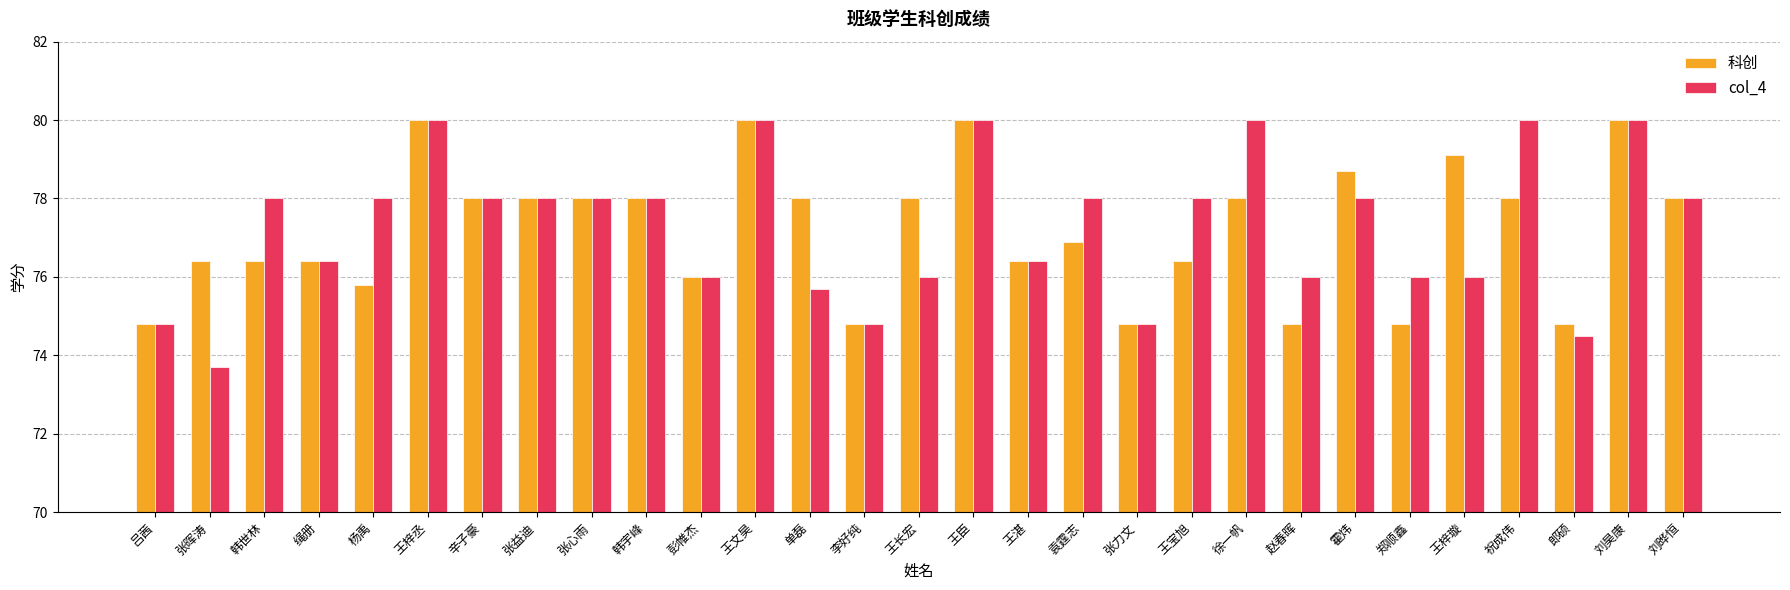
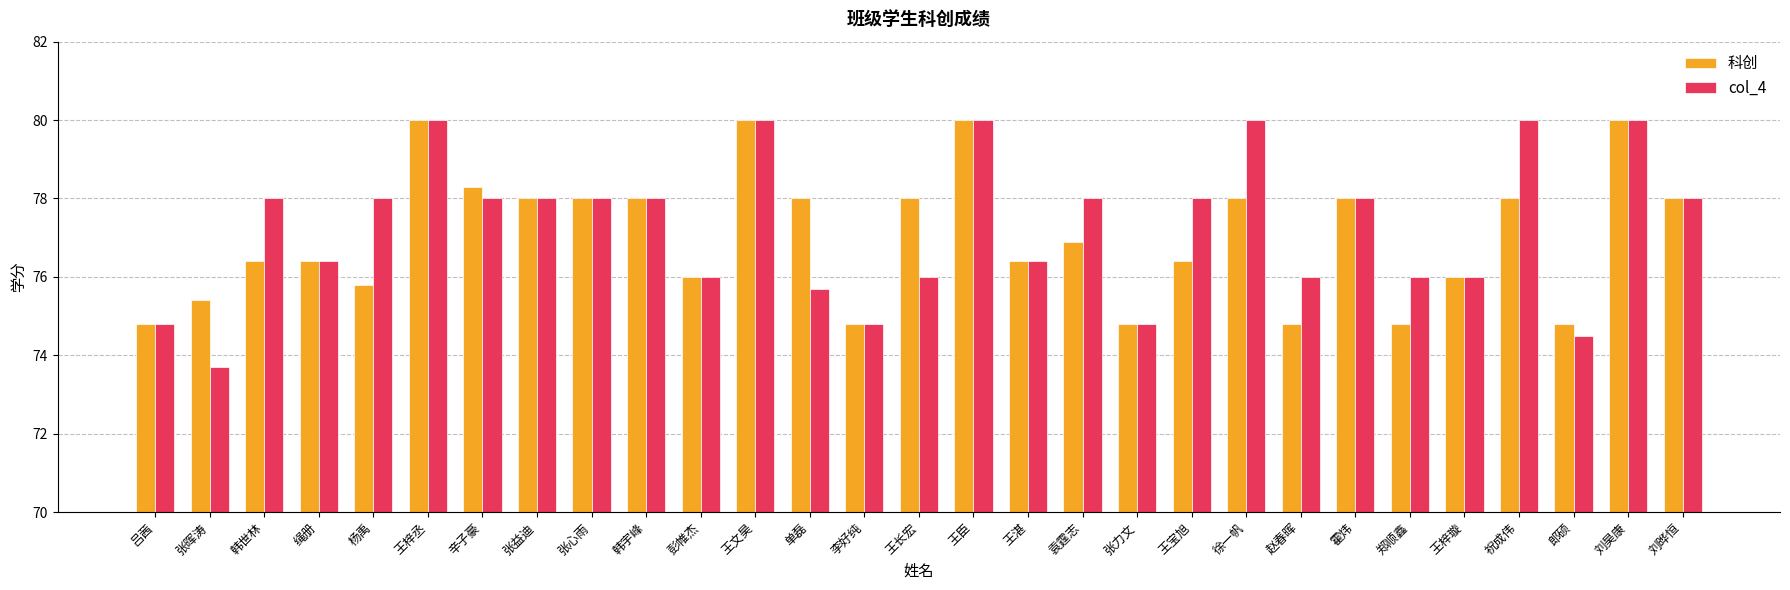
科创, 张晖涛: 76.4 -> 75.4
科创, 辛子豪: 78.0 -> 78.3
科创, 霍炜: 78.7 -> 78.0
科创, 王梓璇: 79.1 -> 76.0
